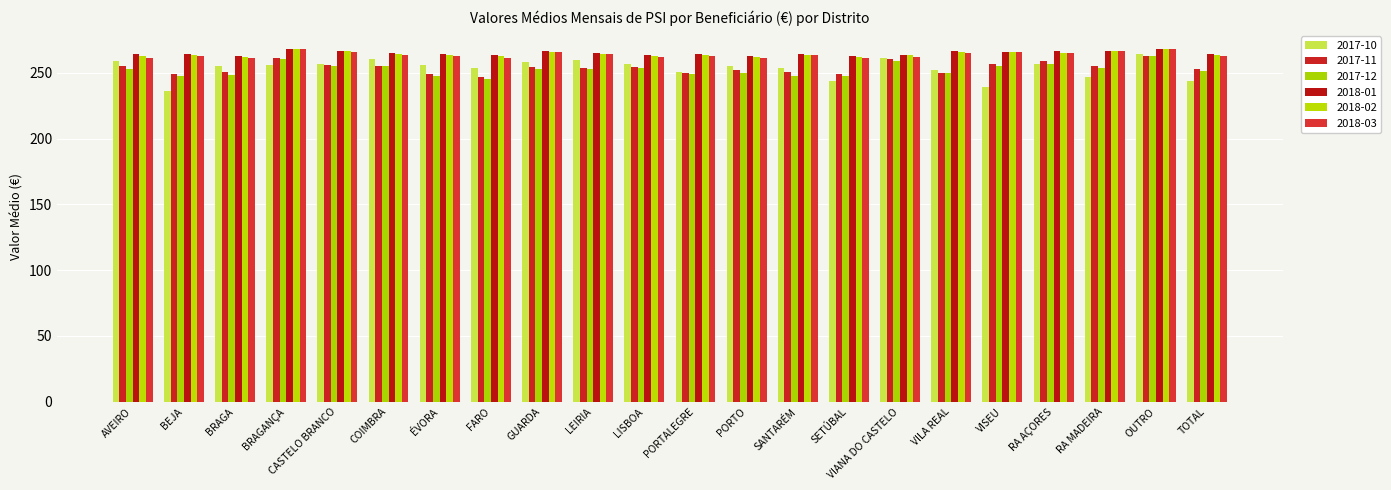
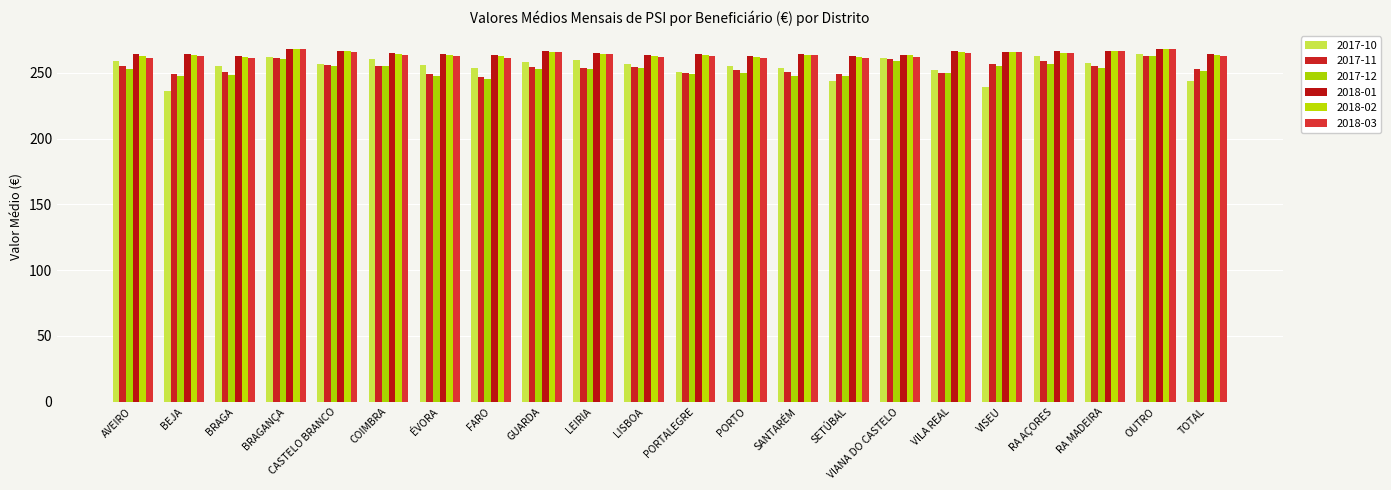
2017-10, BRAGANÇA: 256 -> 262
2017-10, RA AÇORES: 256 -> 263
2017-10, RA MADEIRA: 247 -> 258
